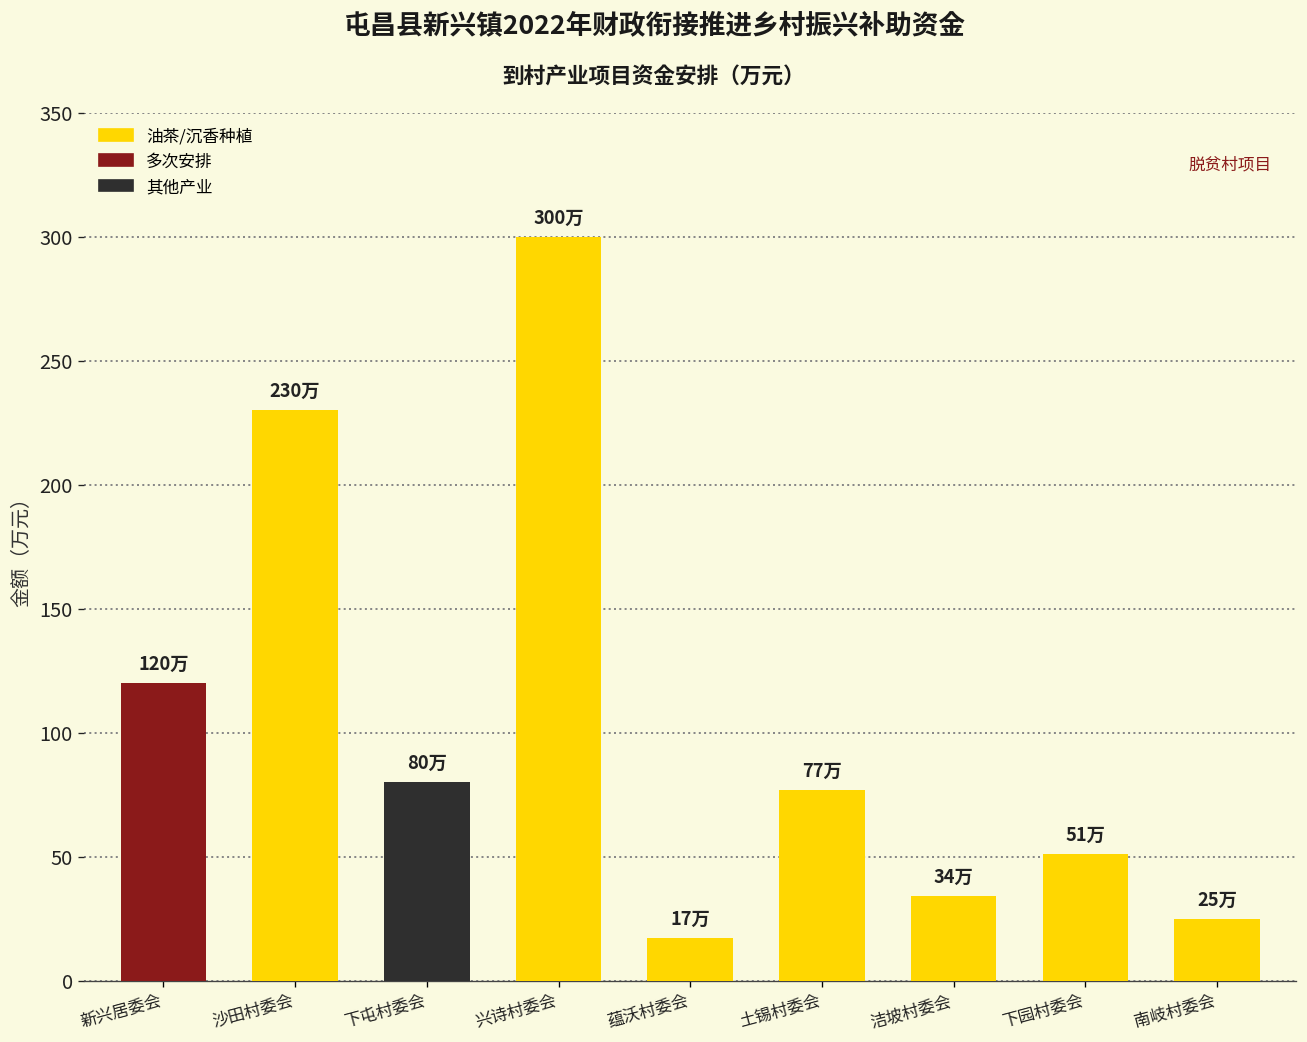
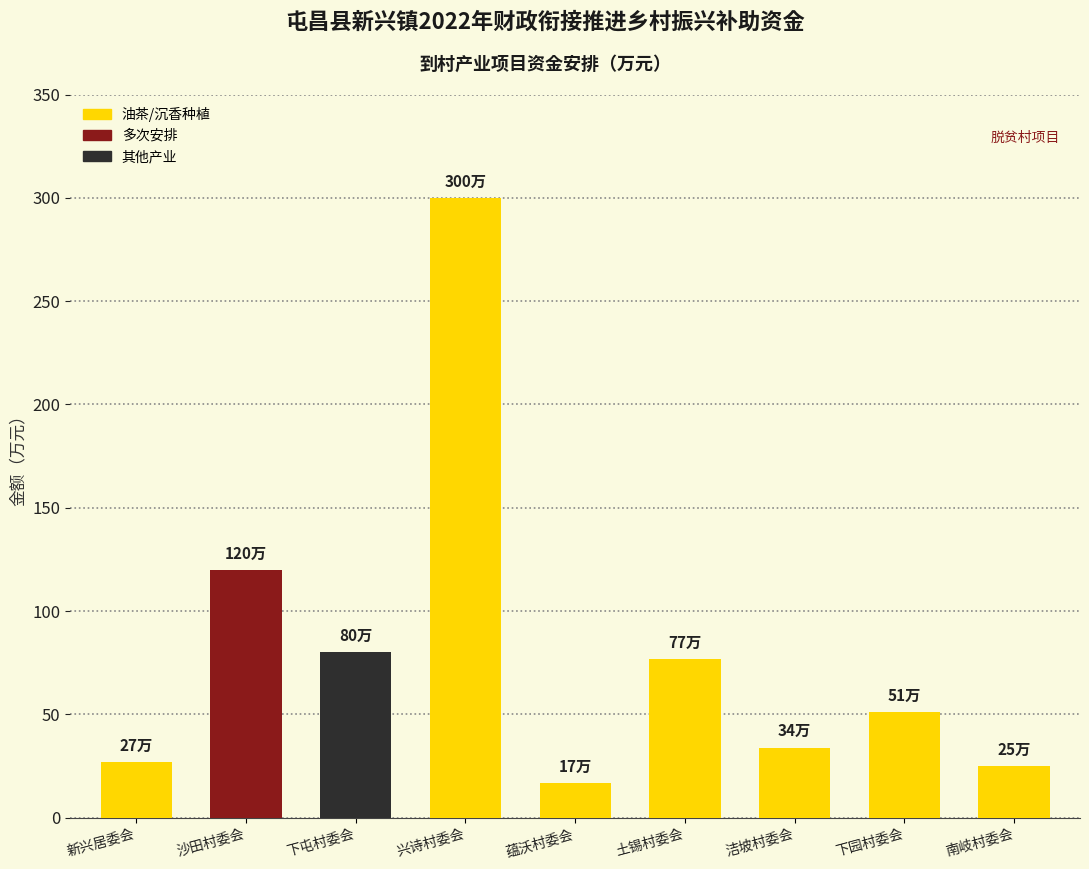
新兴居委会: 120万 -> 27万
沙田村委会: 230万 -> 120万
